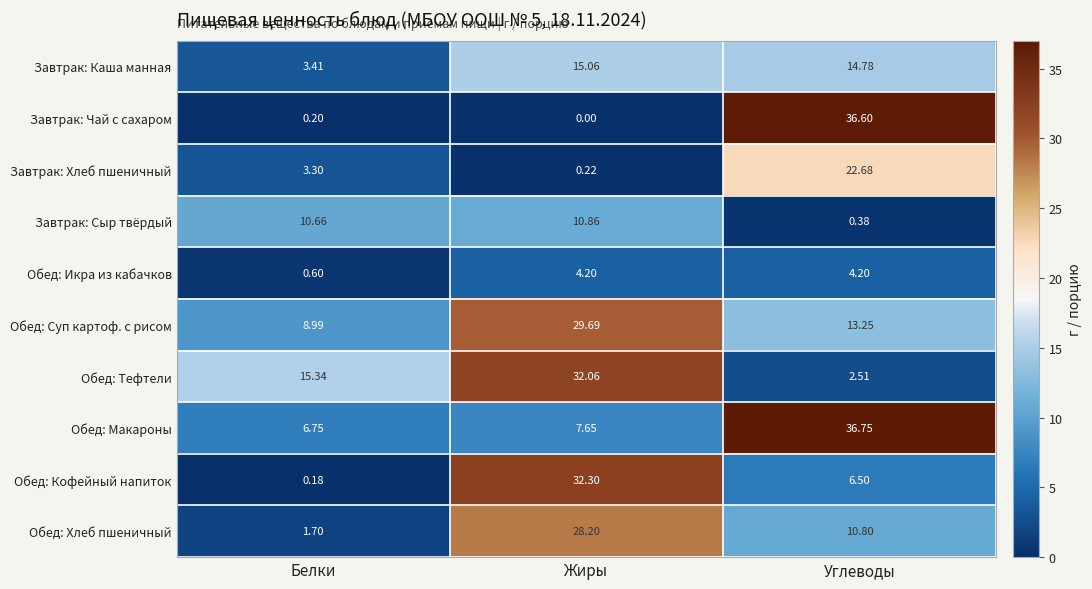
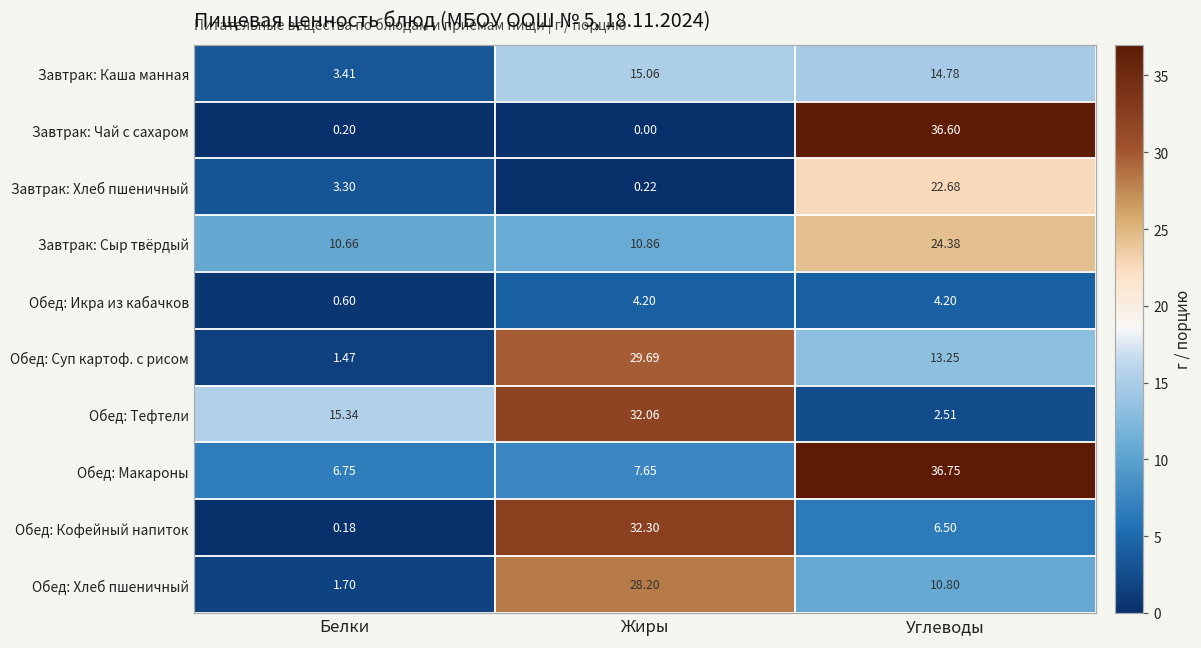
Завтрак: Сыр твёрдый, Углеводы: 0.38 -> 24.38
Обед: Суп картоф. с рисом, Белки: 8.99 -> 1.47
